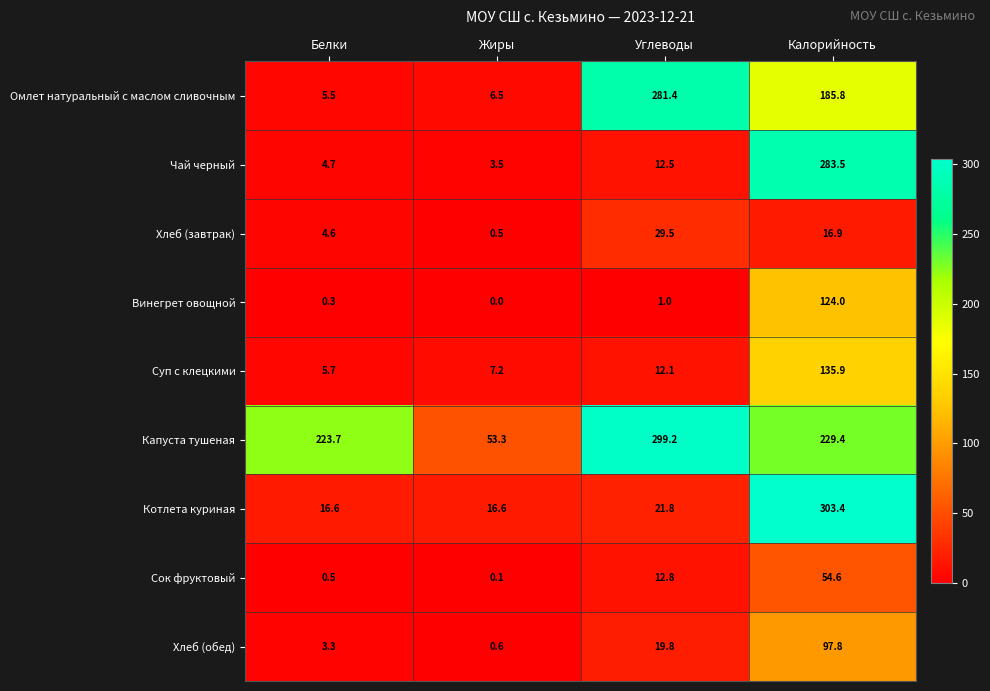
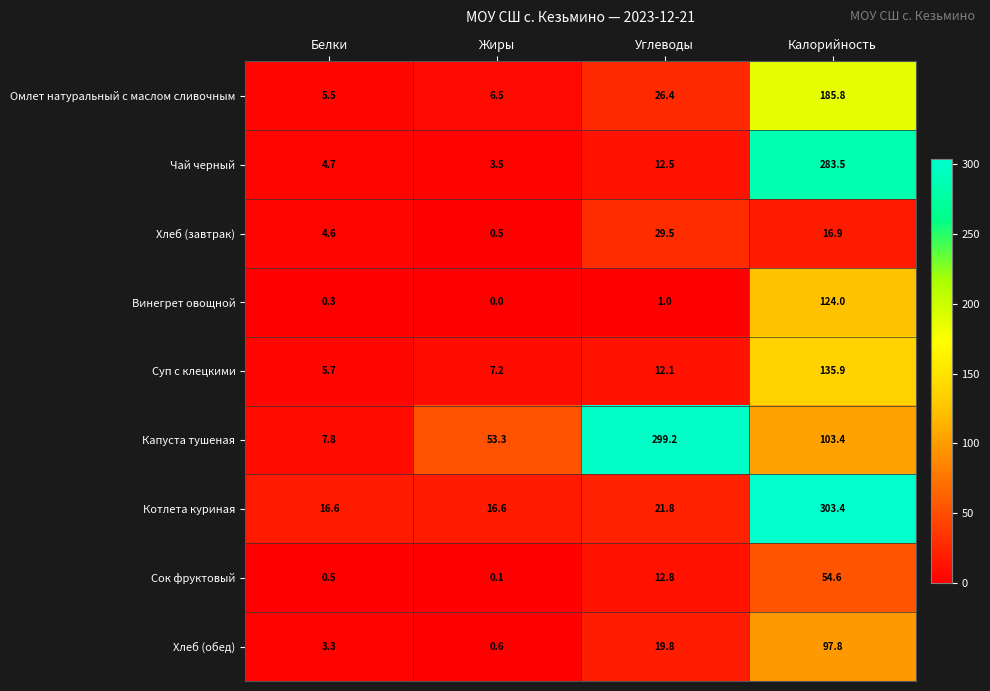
Омлет натуральный с маслом сливочным, Углеводы: 281.4 -> 26.4
Капуста тушеная, Белки: 223.7 -> 7.8
Капуста тушеная, Калорийность: 229.4 -> 103.4
